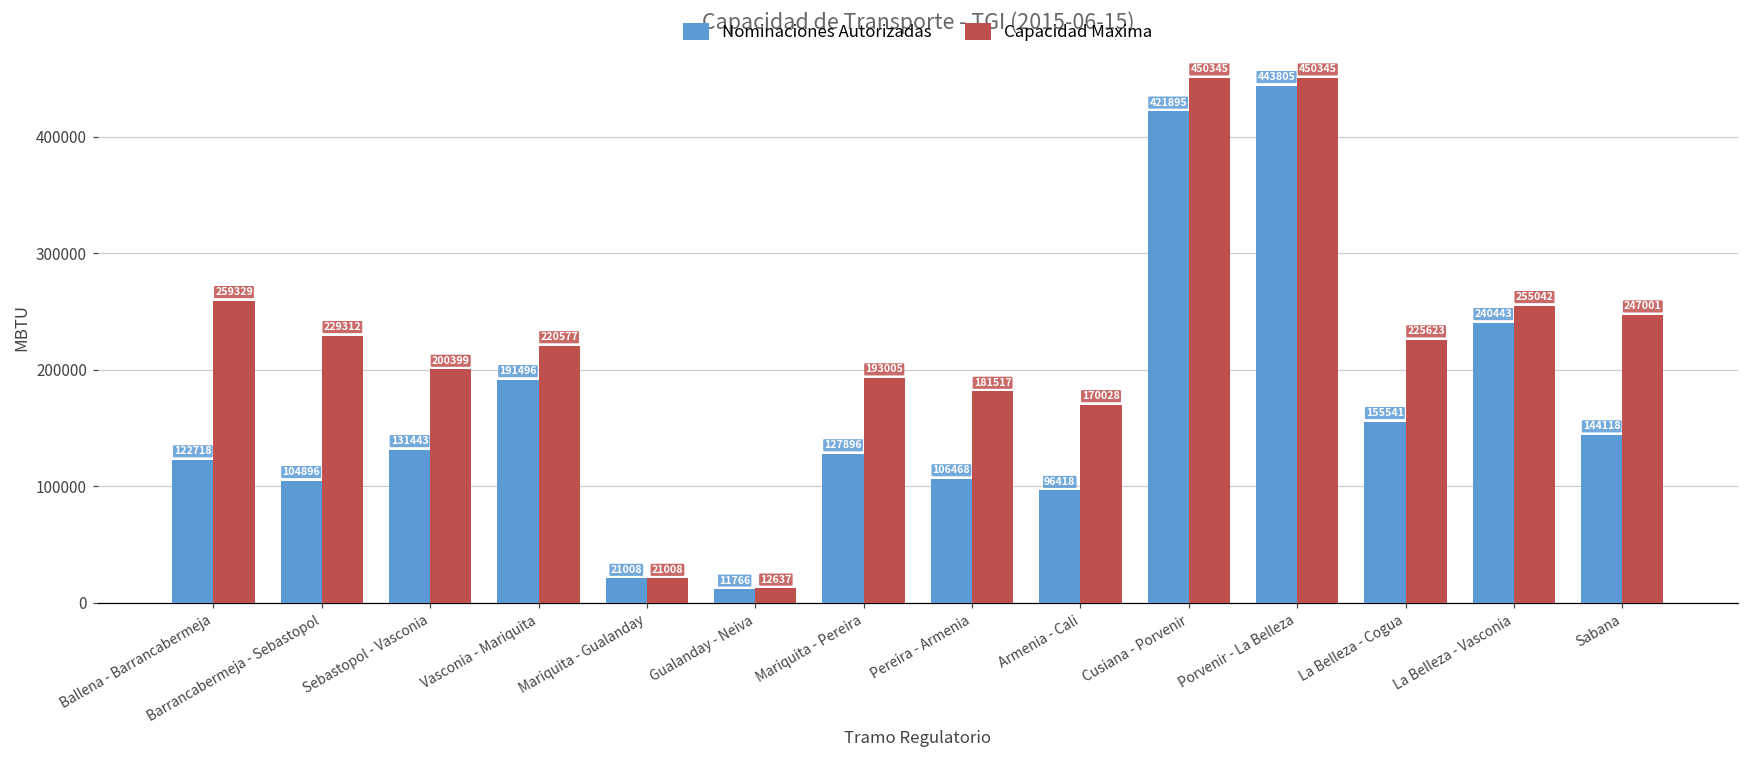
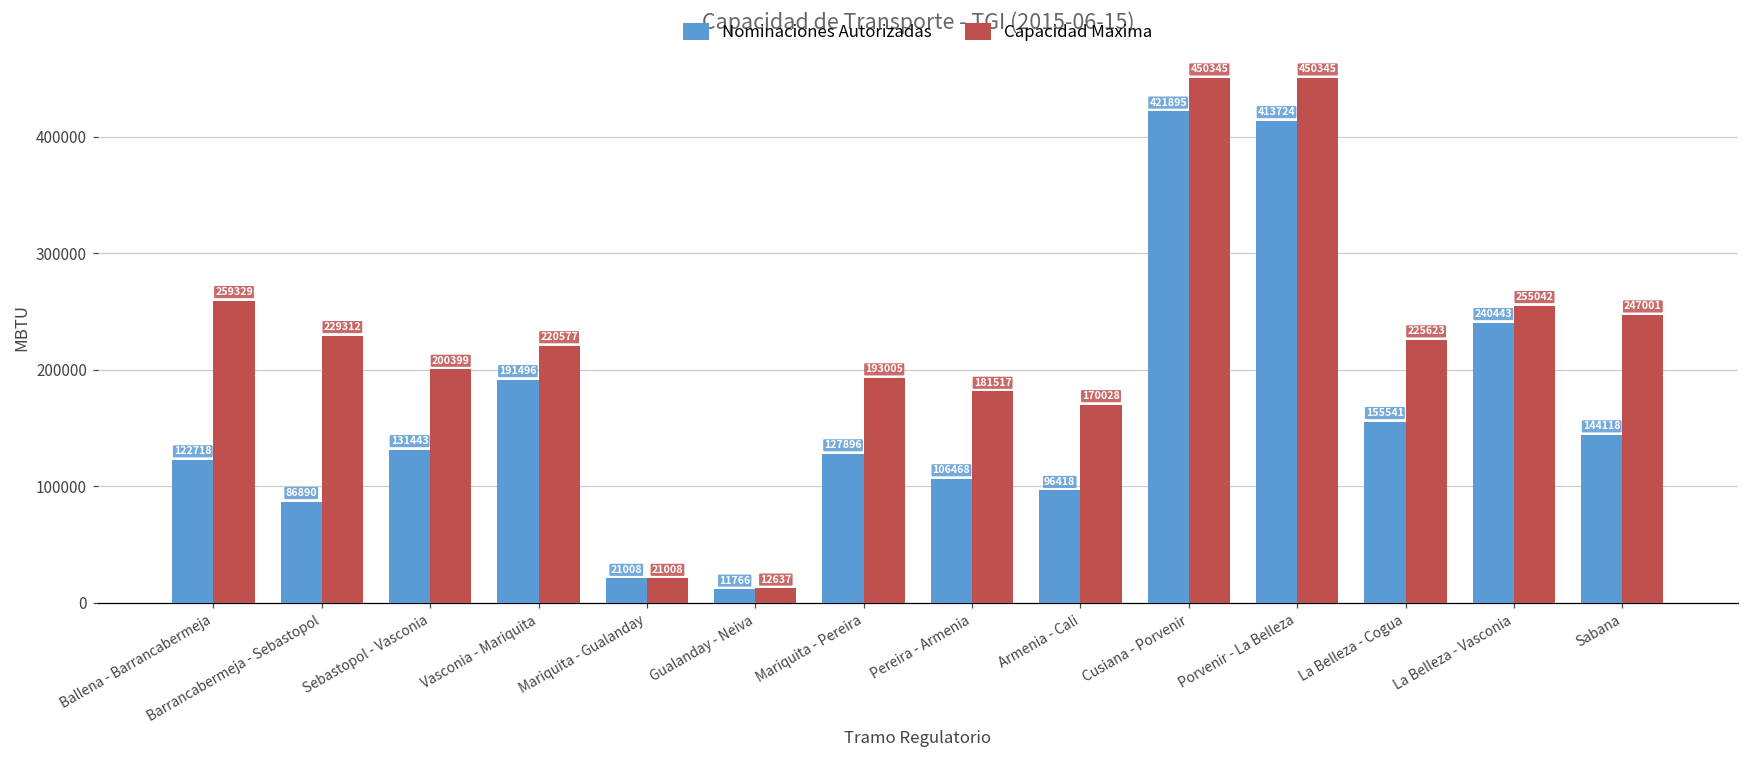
Nominaciones Autorizadas, Barrancabermeja - Sebastopol: 104896 -> 86890
Nominaciones Autorizadas, Porvenir - La Belleza: 443805 -> 413724
